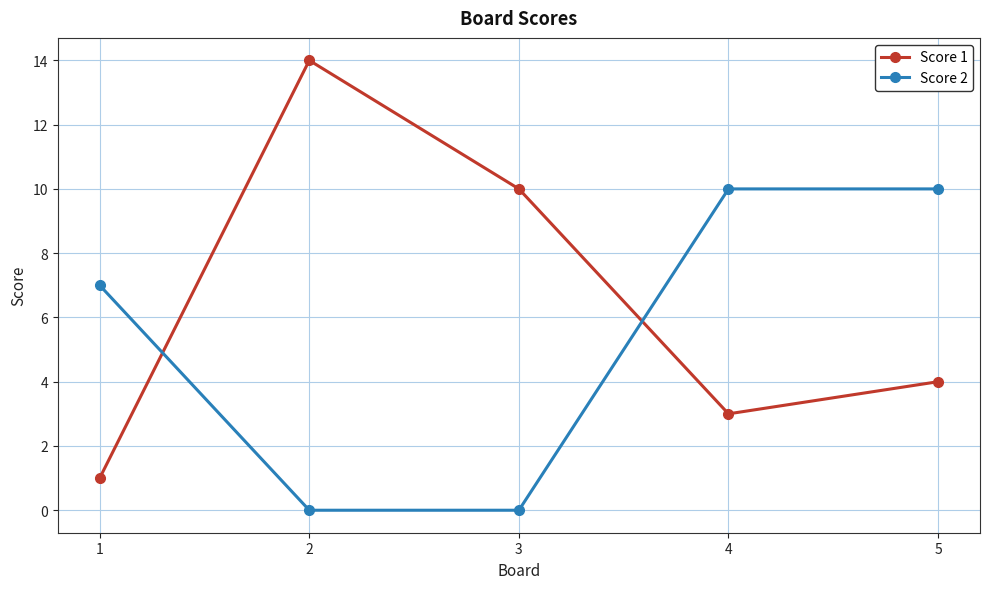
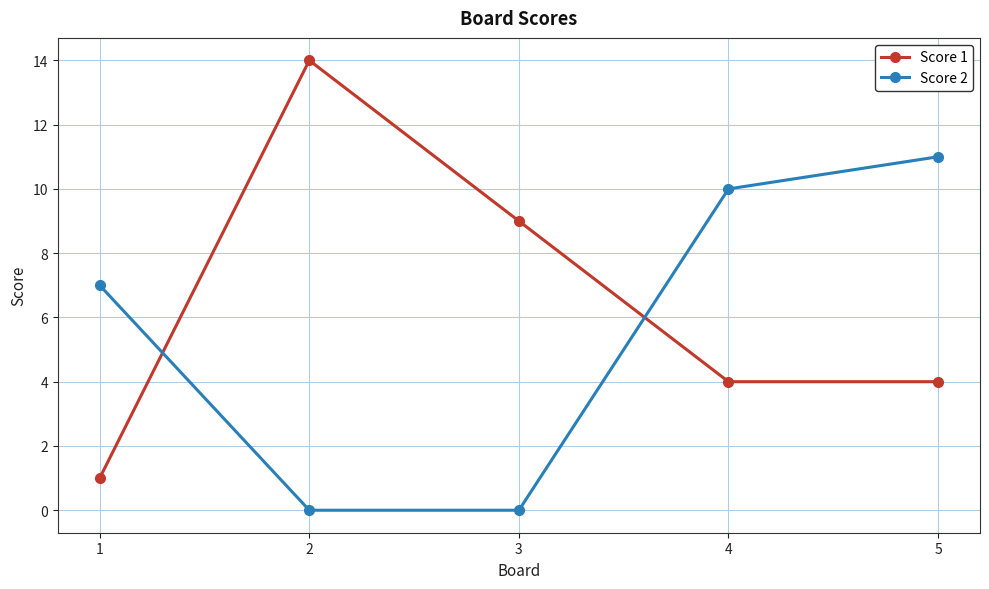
Score 1, 3: 10 -> 9
Score 1, 4: 3 -> 4
Score 2, 5: 10 -> 11
